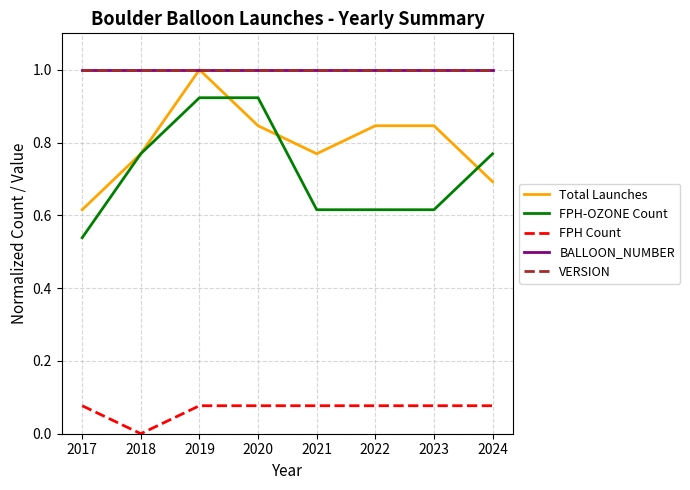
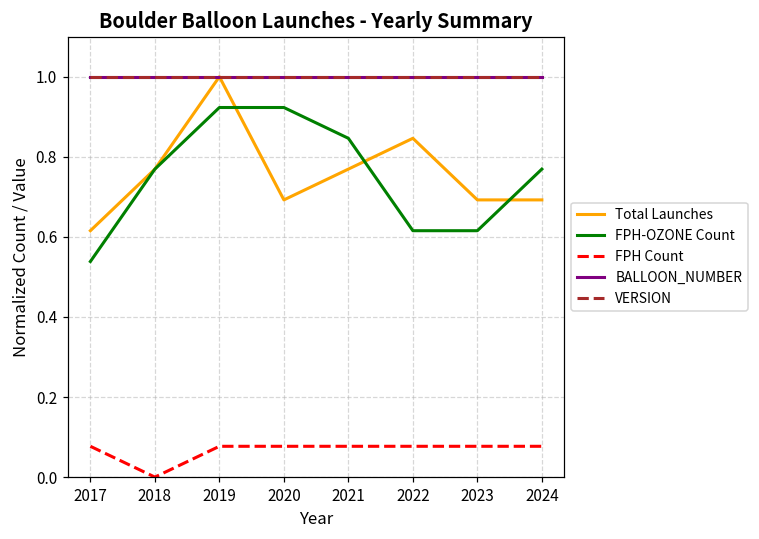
Total Launches, 2020: 0.85 -> 0.69
FPH-OZONE Count, 2021: 0.62 -> 0.85
Total Launches, 2023: 0.85 -> 0.69
